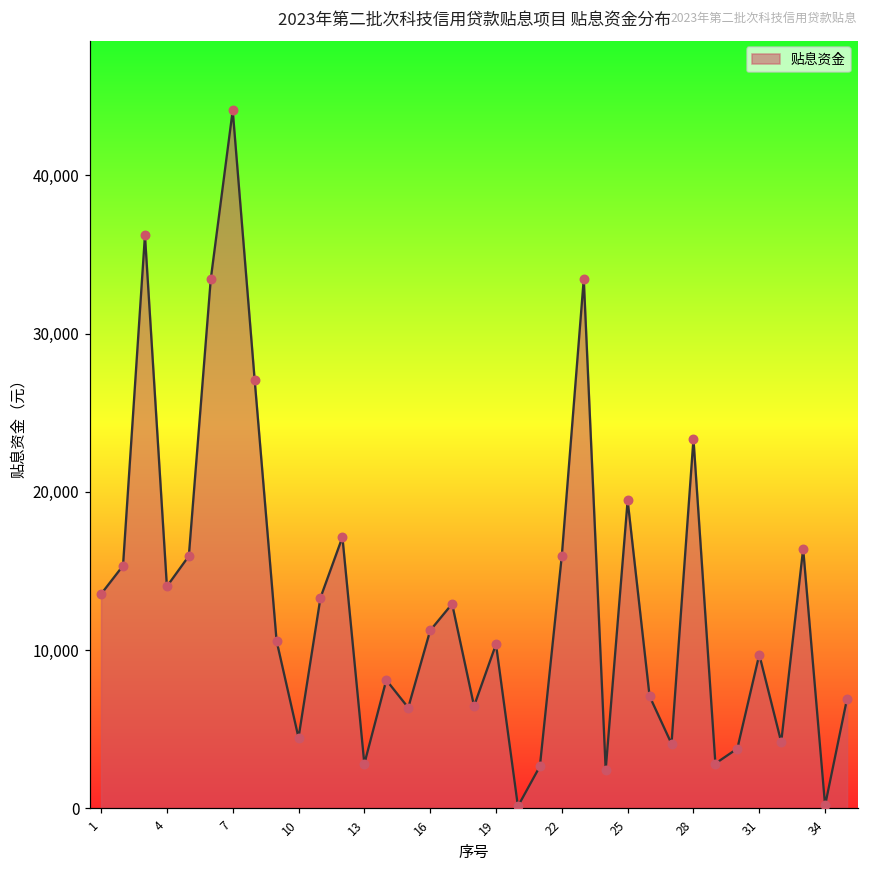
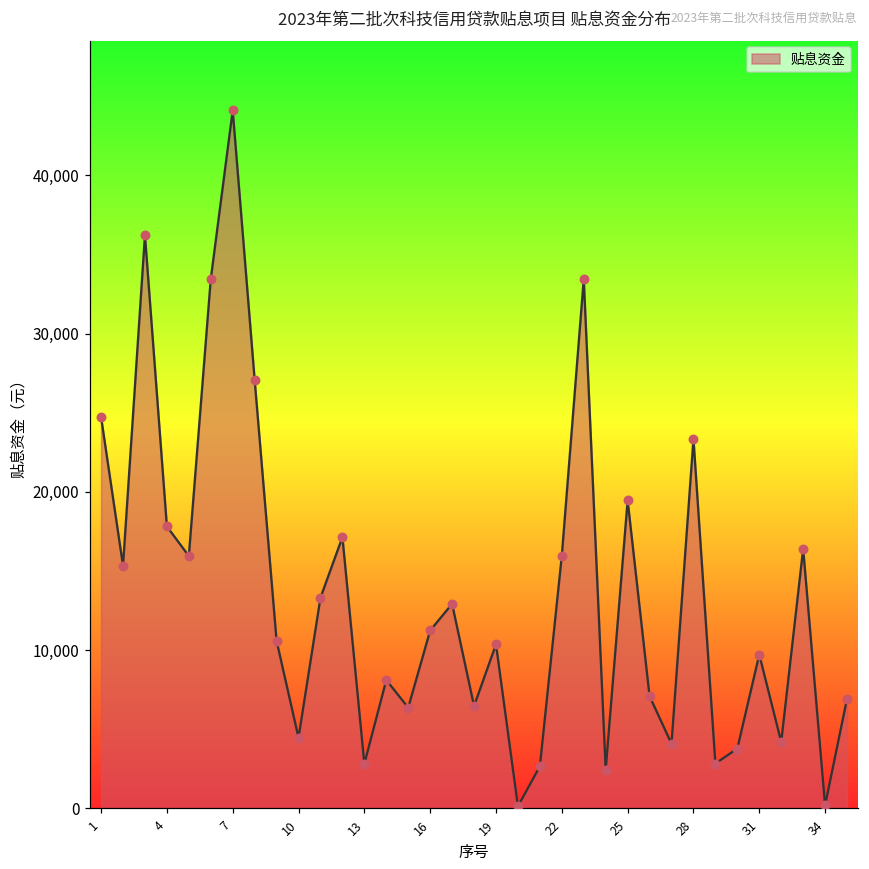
1: 13,500 -> 24,700
4: 14,000 -> 17,800
